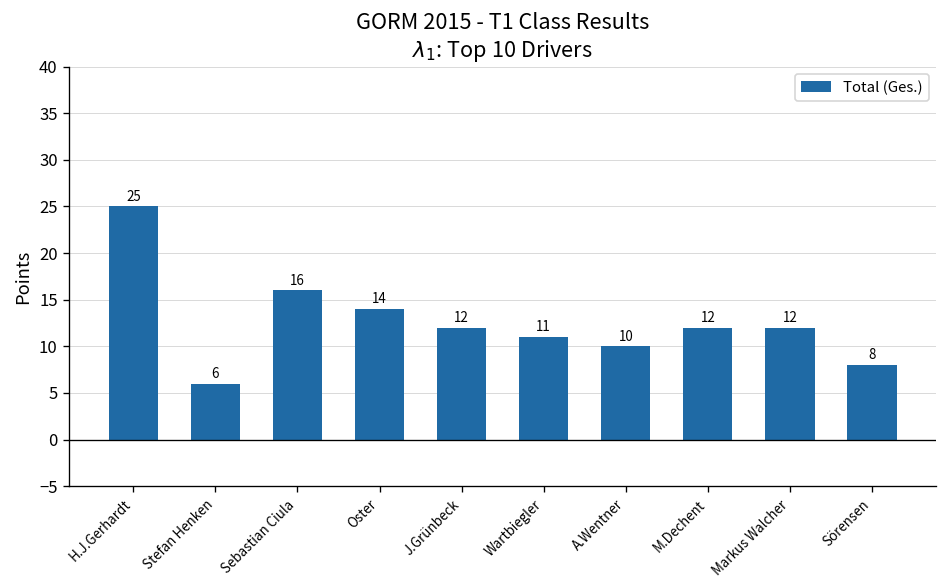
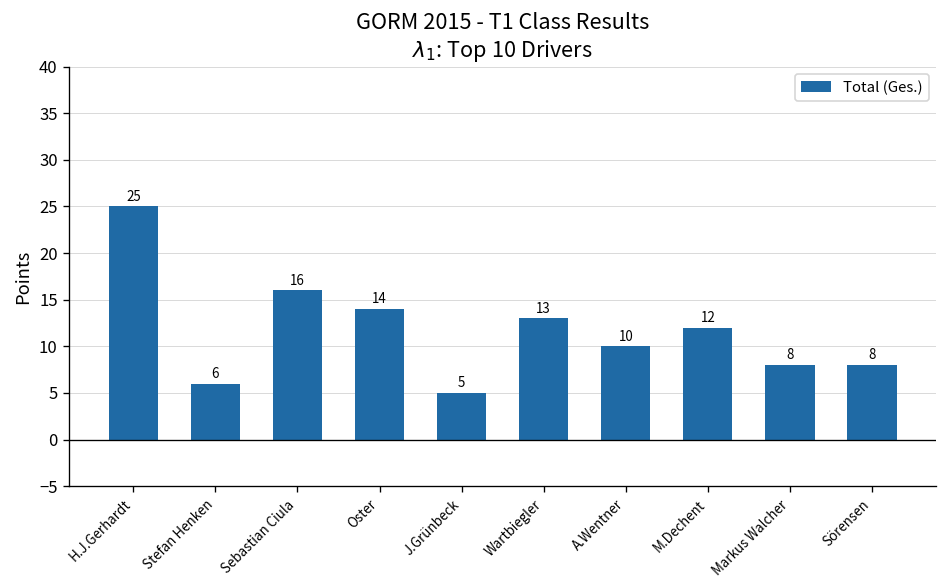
J.Grünbeck: 12 -> 5
Wartbiegler: 11 -> 13
Markus Walcher: 12 -> 8
